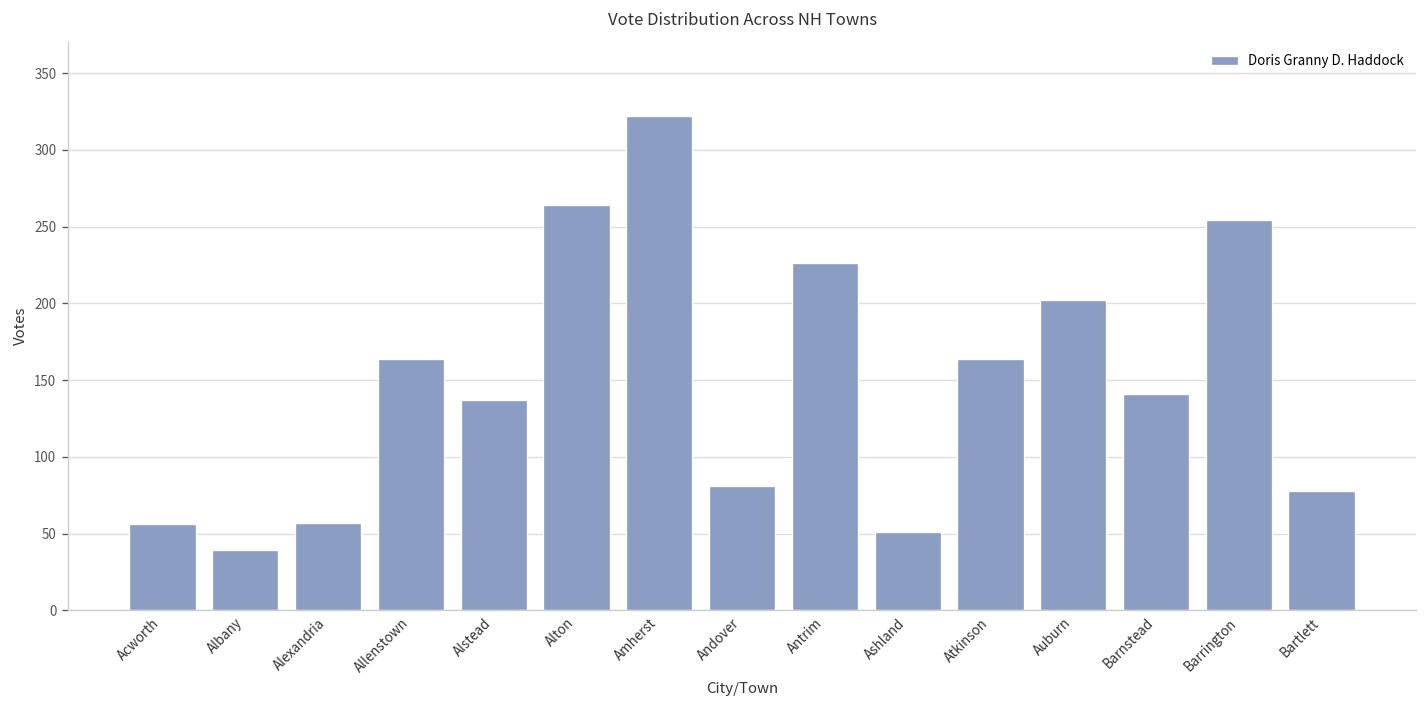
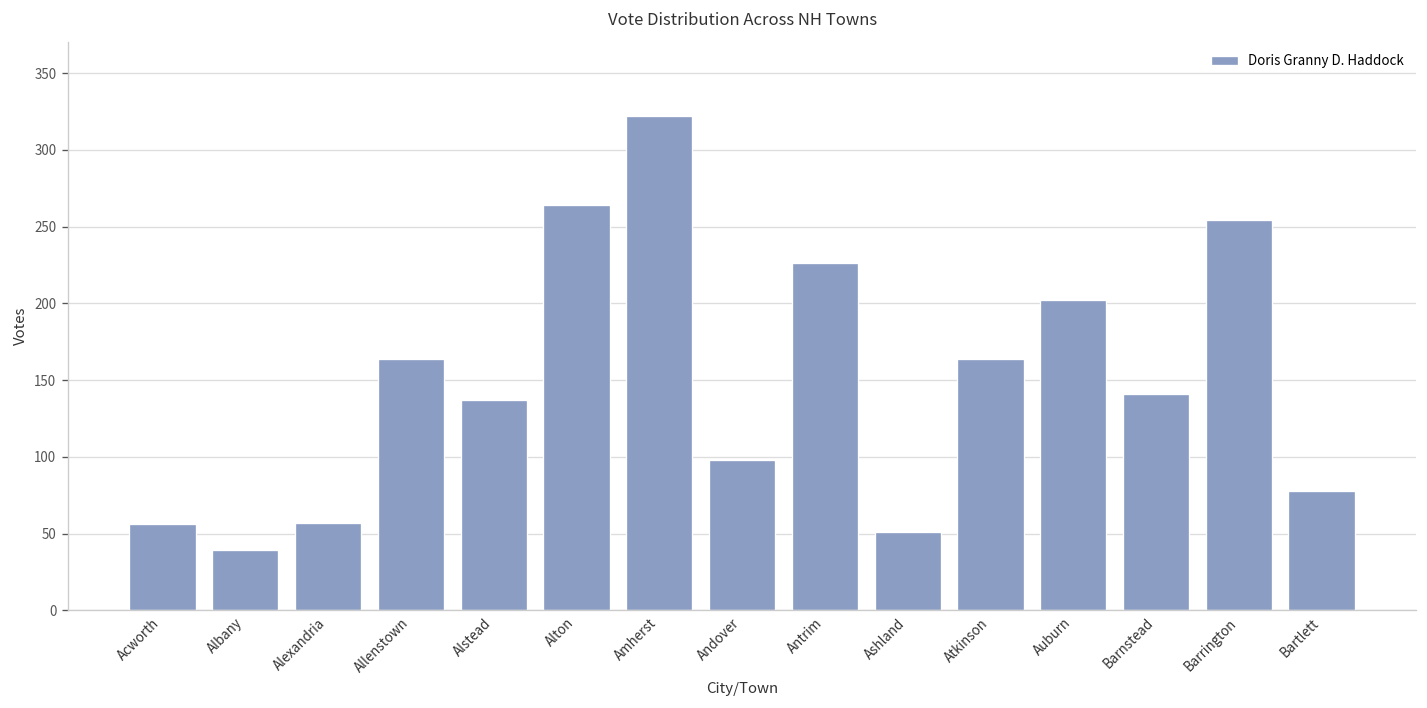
Andover: 81 -> 98
